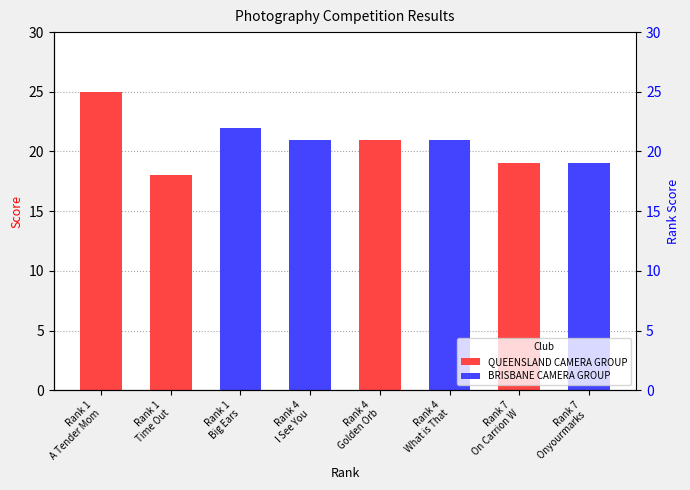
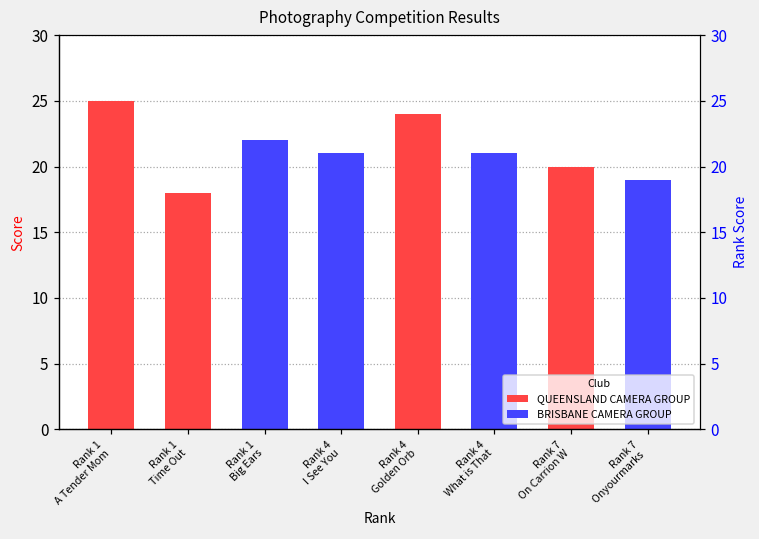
QUEENSLAND CAMERA GROUP, Rank 4 Golden Orb: 21 -> 24
QUEENSLAND CAMERA GROUP, Rank 7 On Carrion W: 19 -> 20
